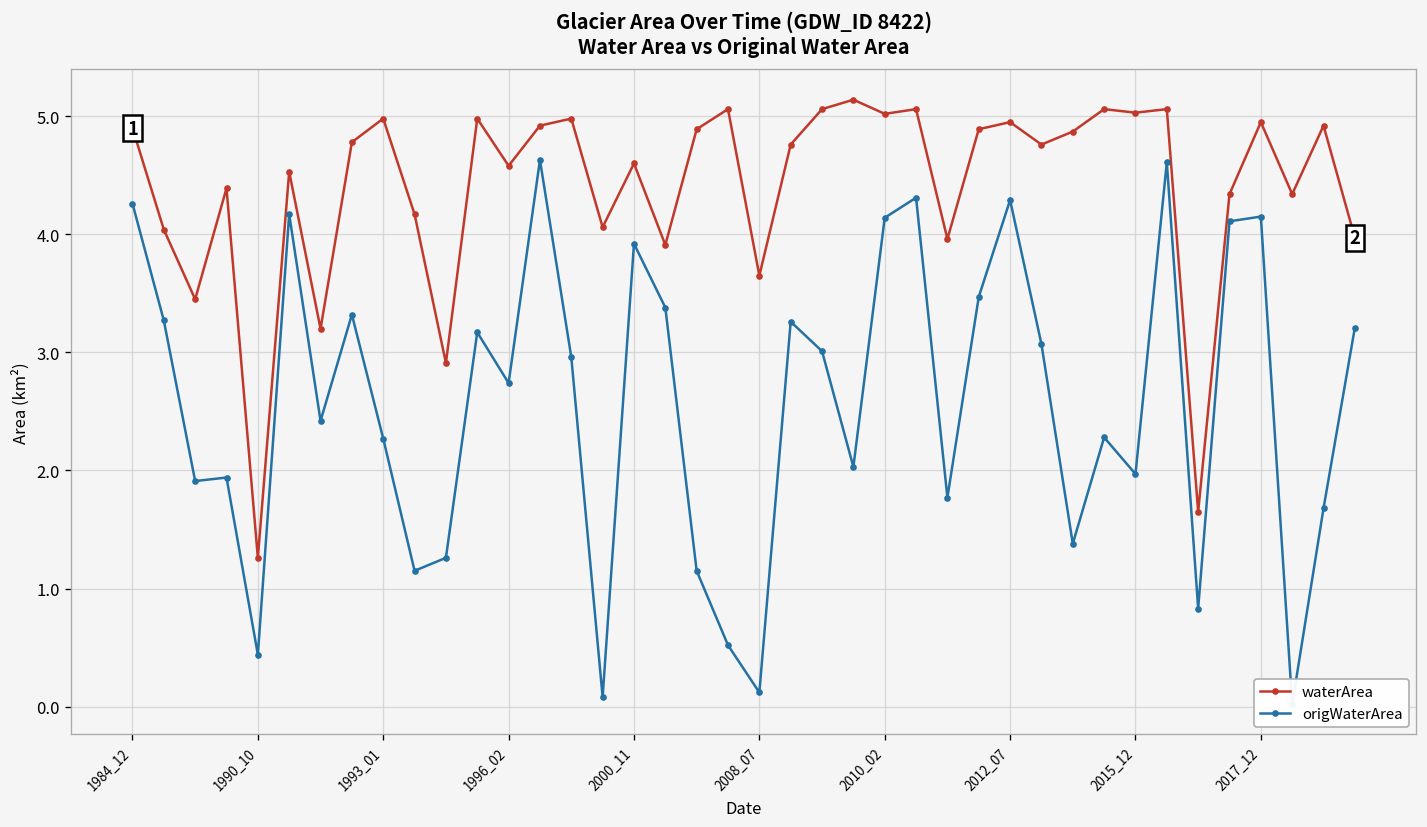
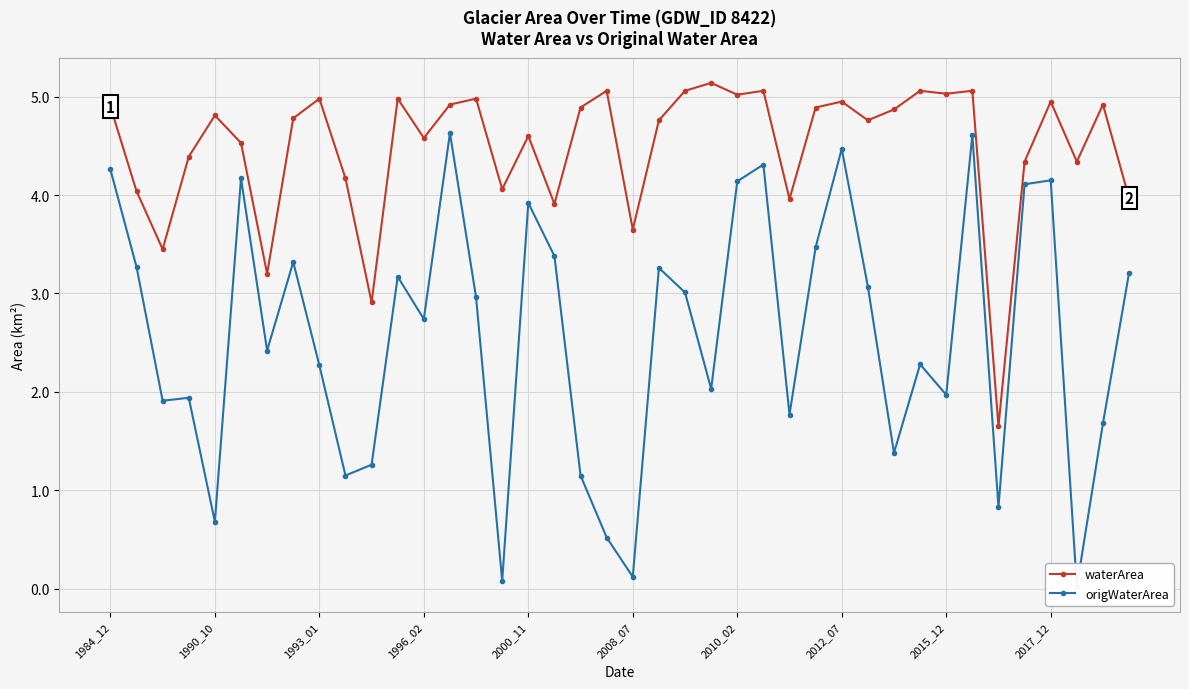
waterArea, 1990_10: 1.3 -> 4.8
origWaterArea, 1990_10: 0.4 -> 0.7
origWaterArea, 2012_07: 4.3 -> 4.5
